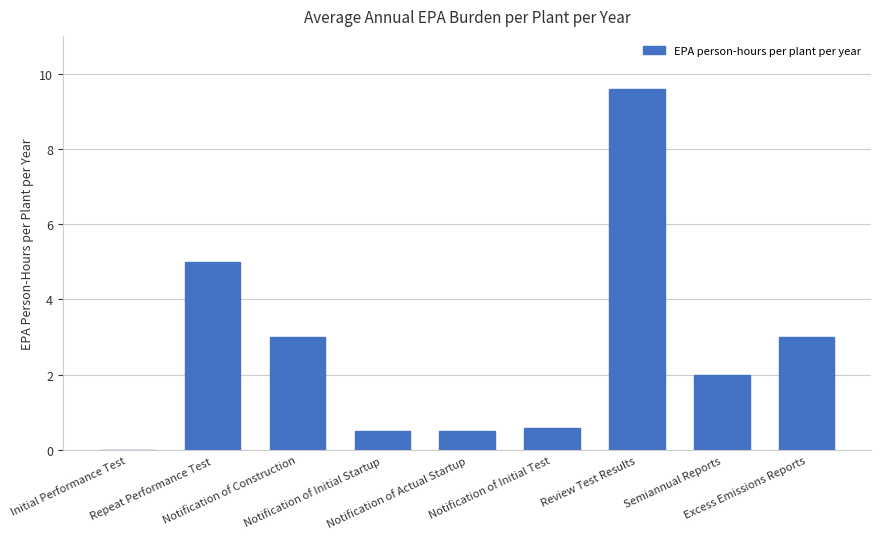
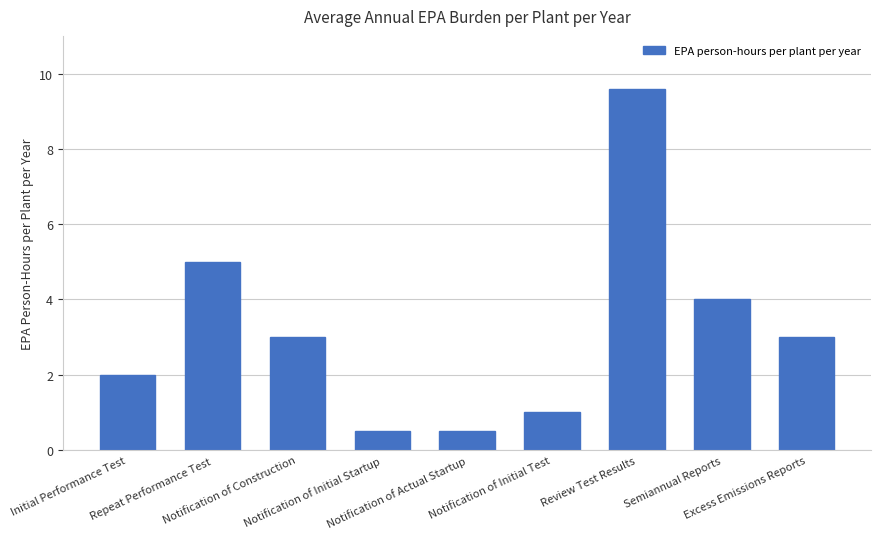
Initial Performance Test: 0 -> 2
Notification of Initial Test: 0.6 -> 1.0
Semiannual Reports: 2 -> 4
